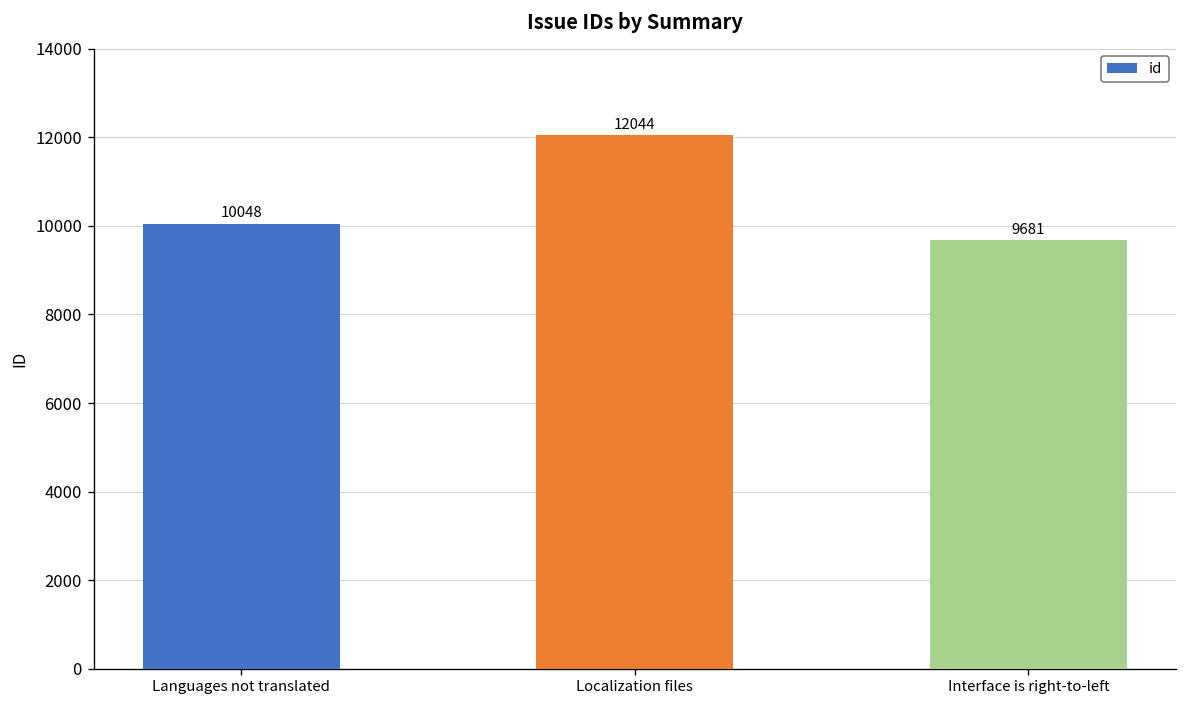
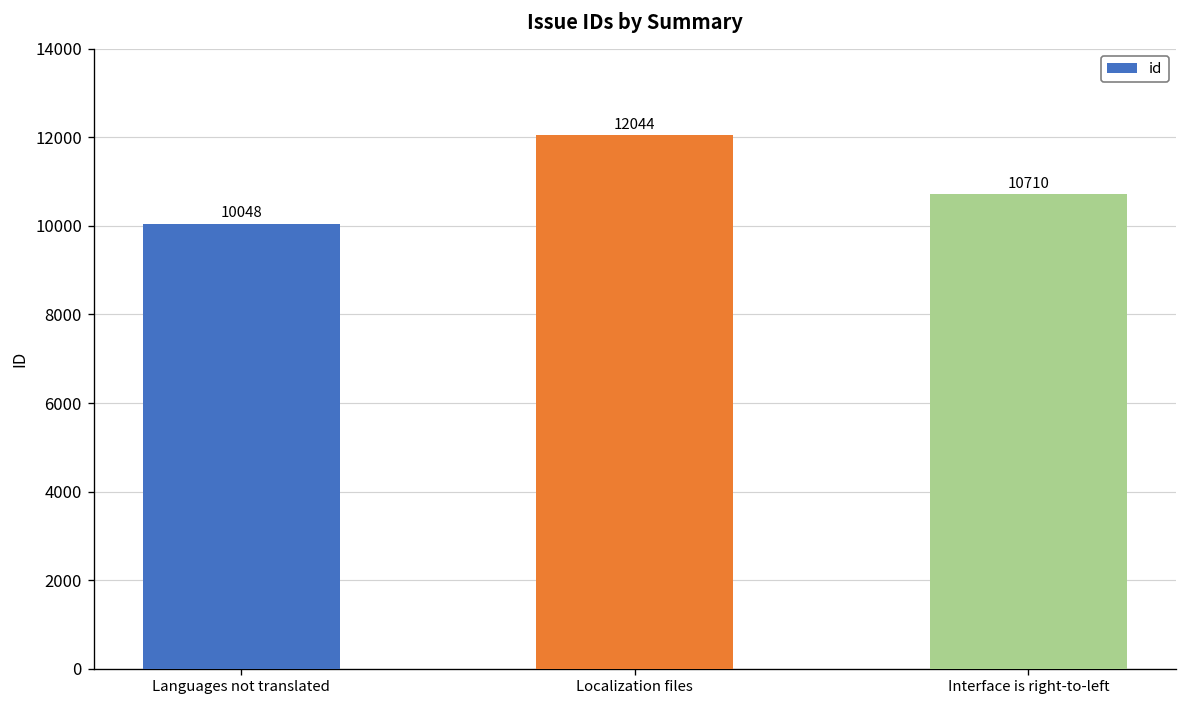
Interface is right-to-left: 9681 -> 10710
